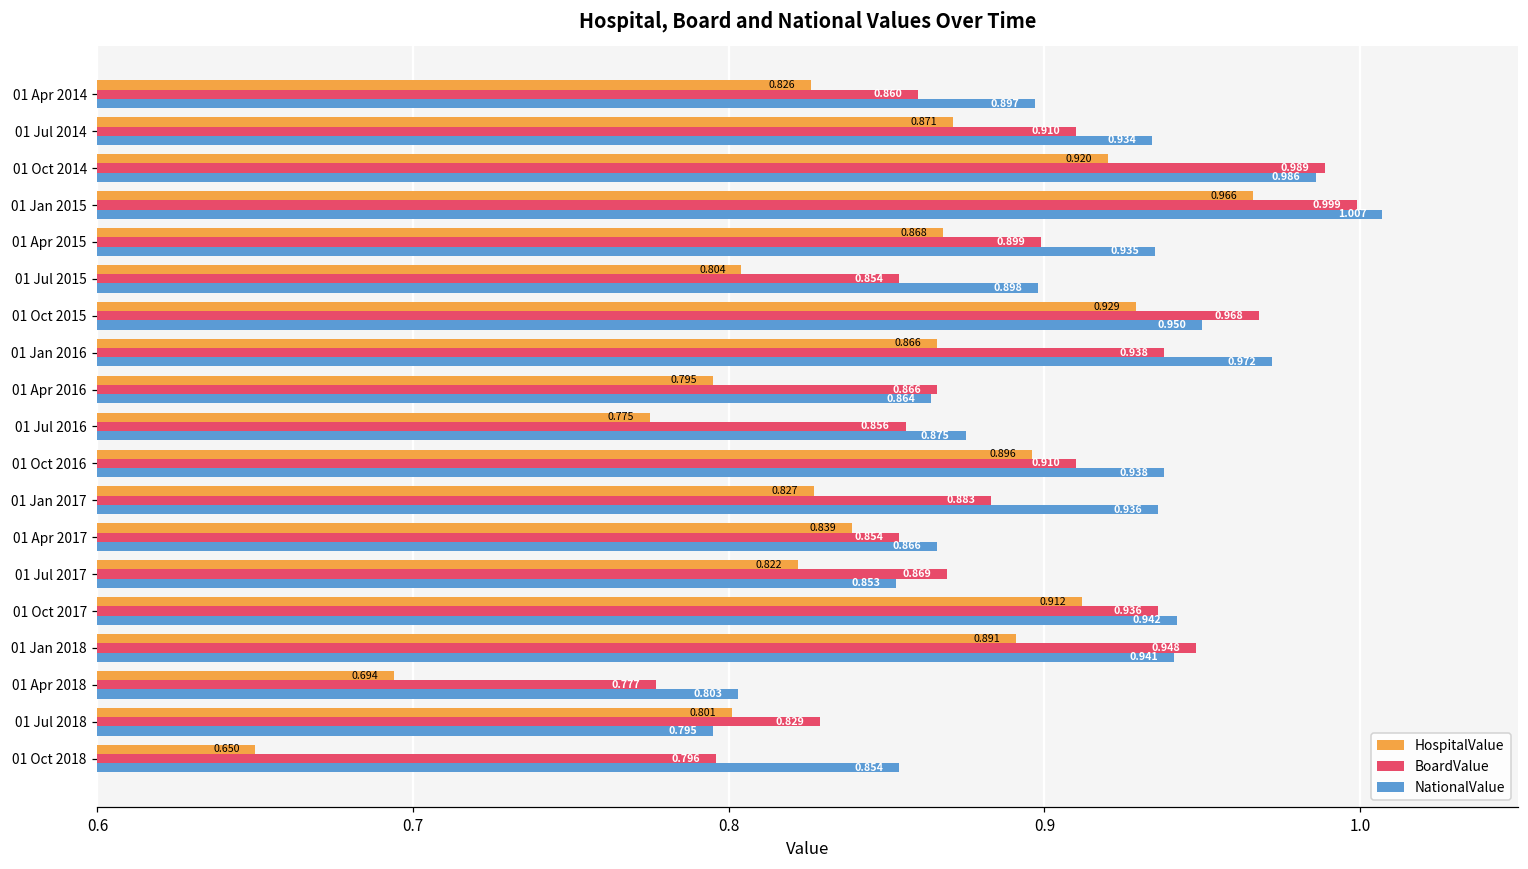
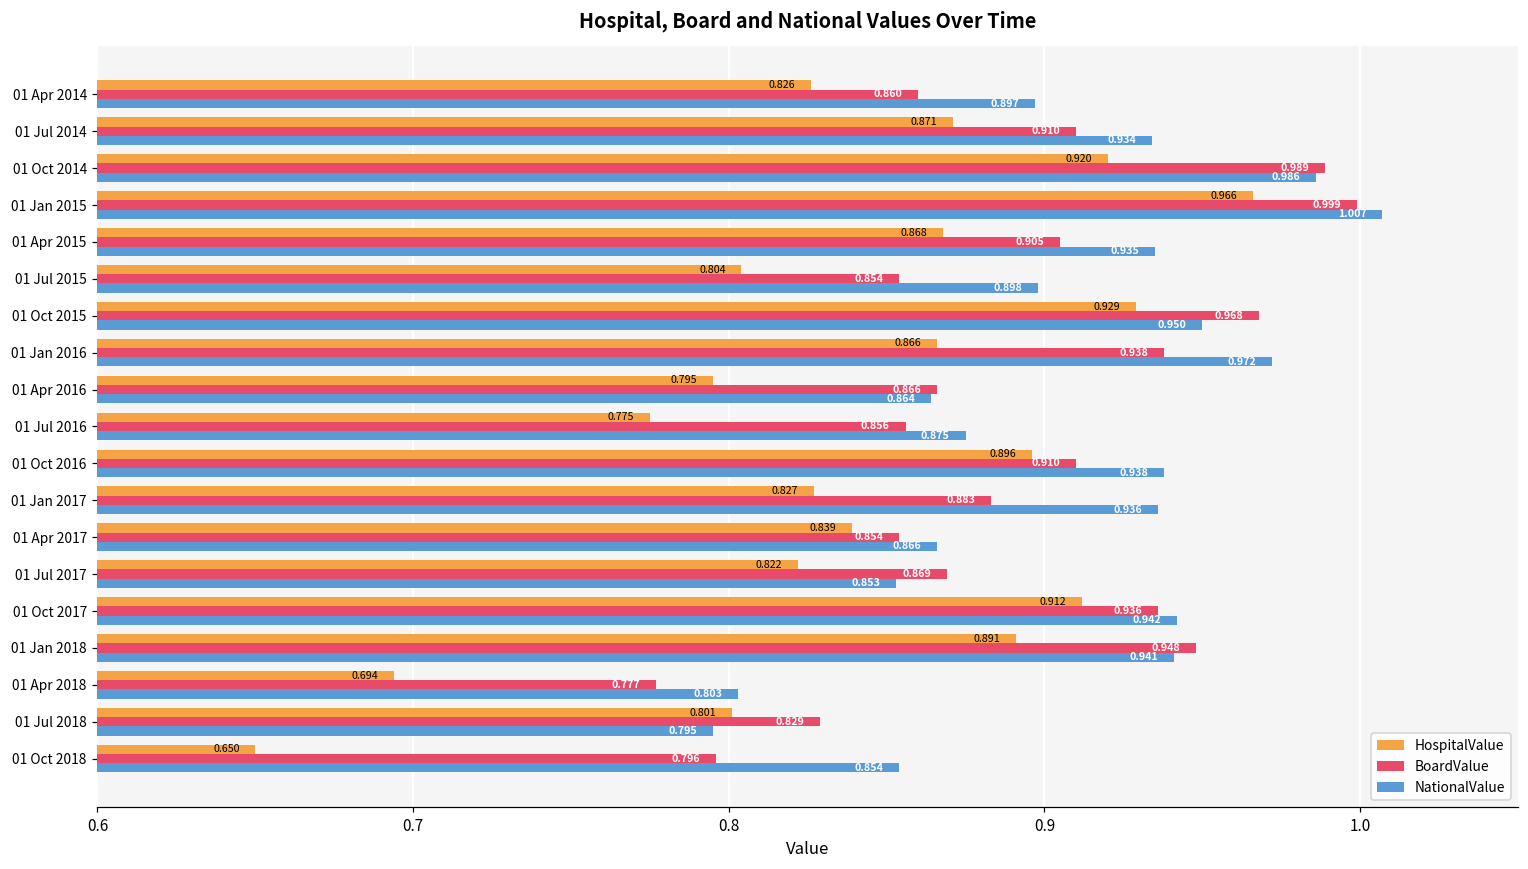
BoardValue, 01 Apr 2015: 0.899 -> 0.905
